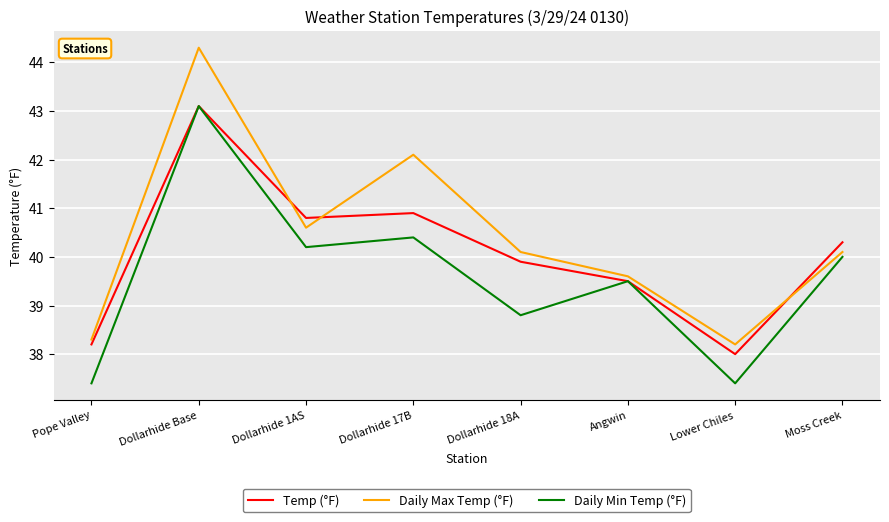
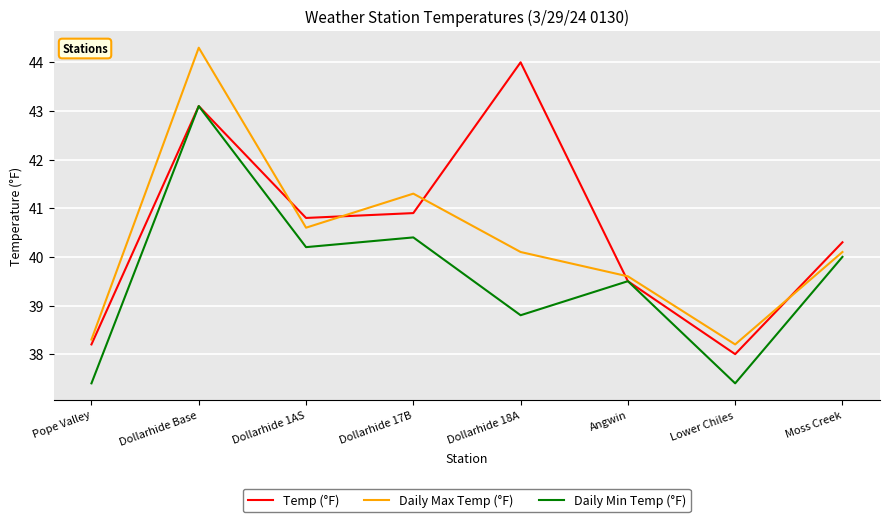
Daily Max Temp (°F), Dollarhide 17B: 42.1 -> 41.3
Temp (°F), Dollarhide 18A: 39.9 -> 44.0
